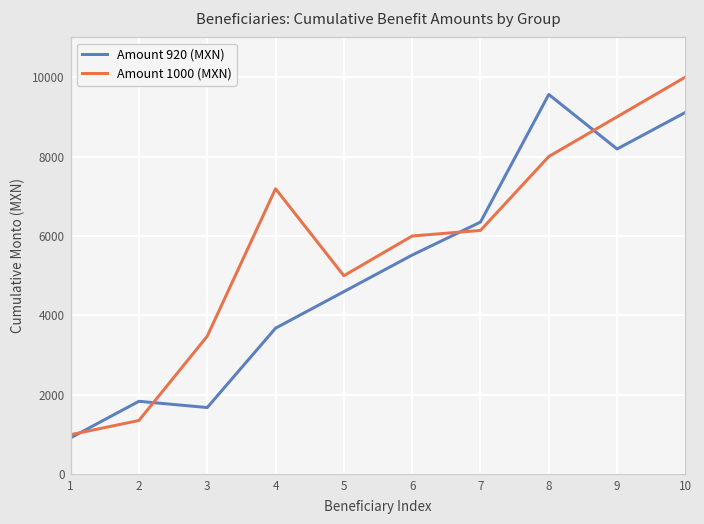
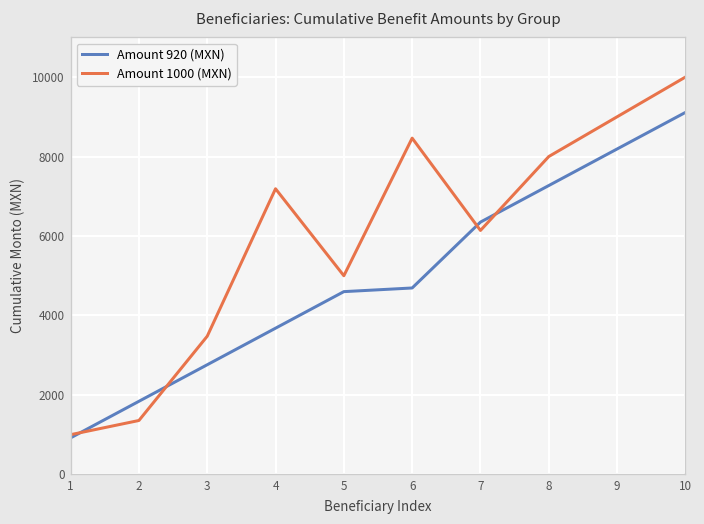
Amount 920 (MXN), 3: 1700 -> 2800
Amount 920 (MXN), 6: 5500 -> 4700
Amount 1000 (MXN), 6: 6000 -> 8500
Amount 920 (MXN), 8: 9600 -> 7300
